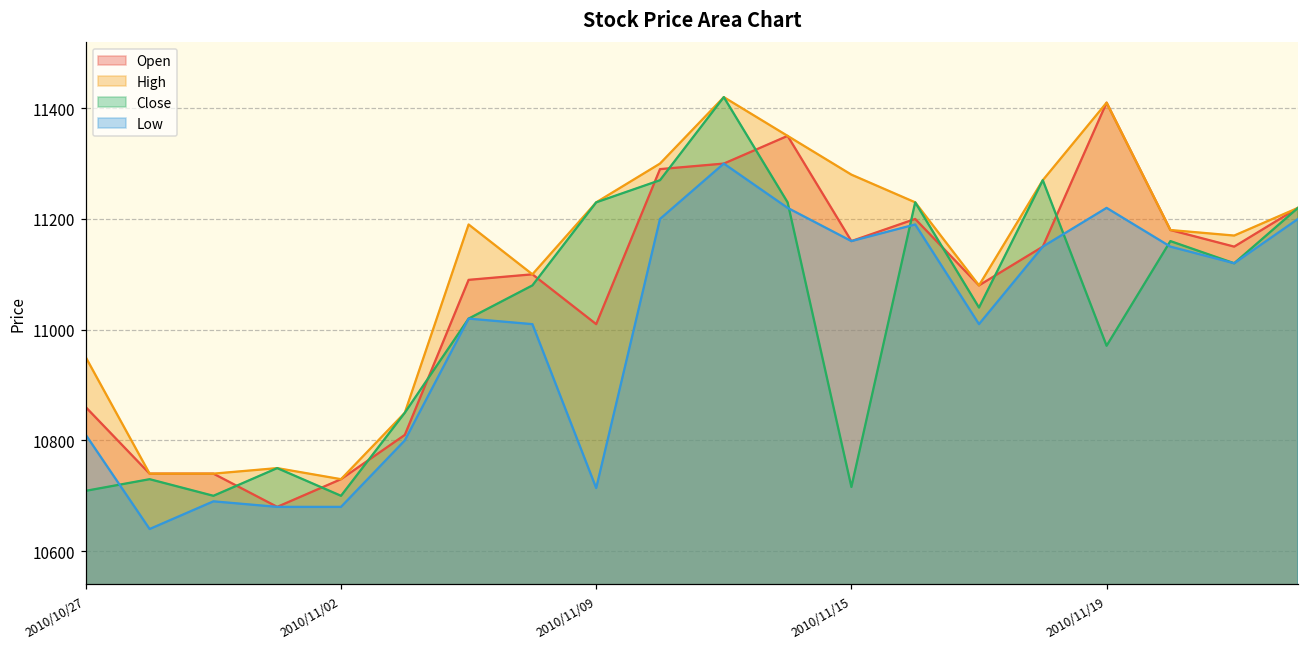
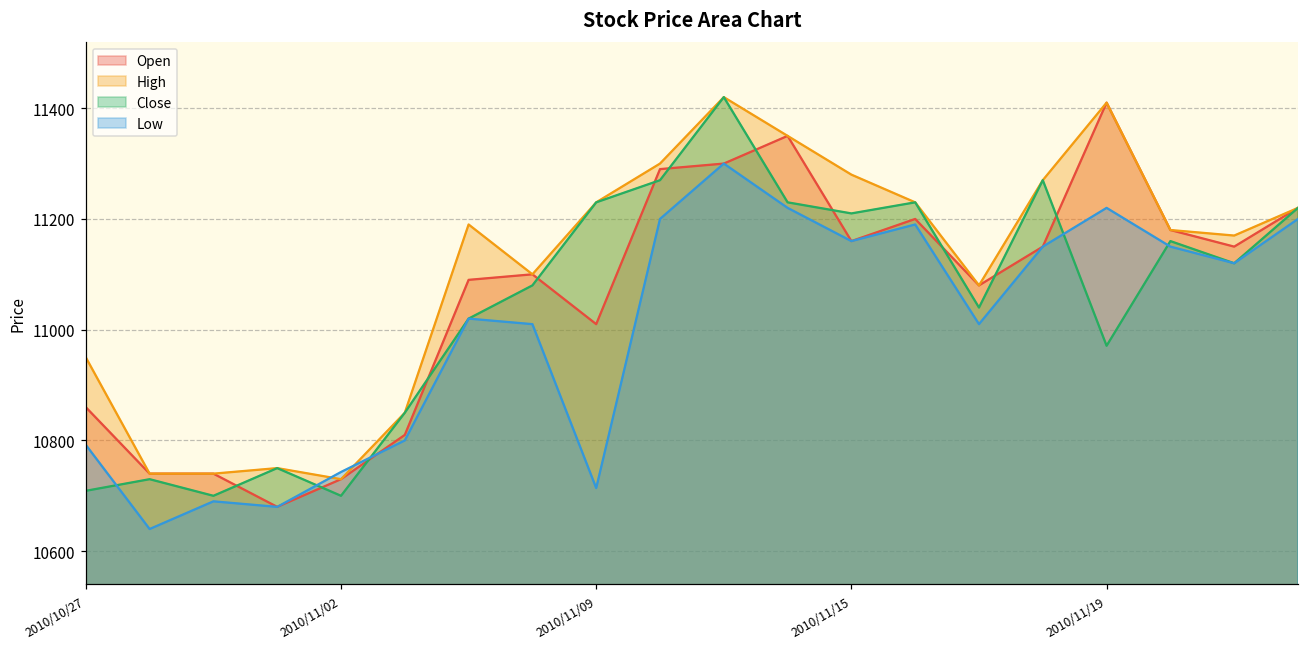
Low, 2010/10/27: 10810 -> 10790
Low, 2010/11/02: 10680 -> 10740
Close, 2010/11/15: 10720 -> 11210
